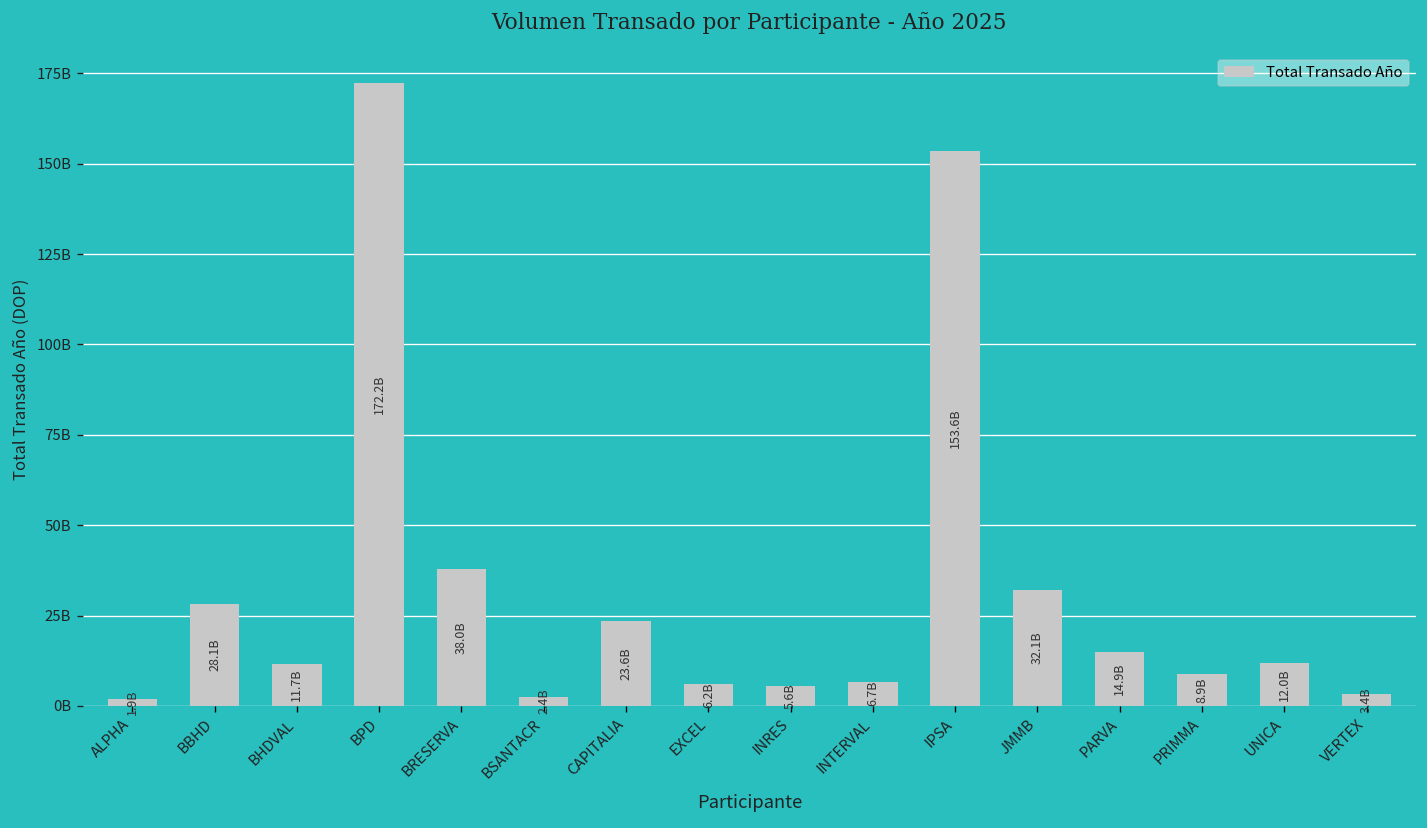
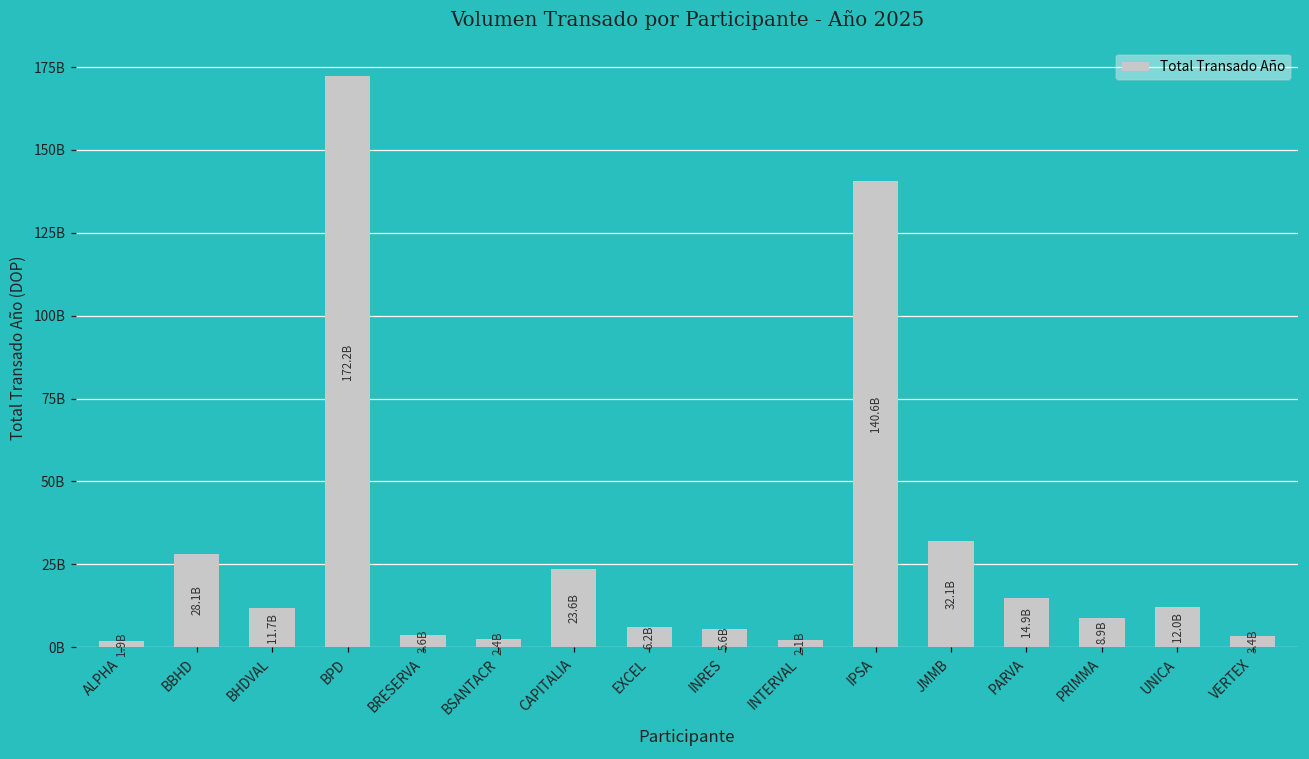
BRESERVA: 38.0B -> 3.6B
INTERVAL: 6.7B -> 2.1B
IPSA: 153.6B -> 140.6B
